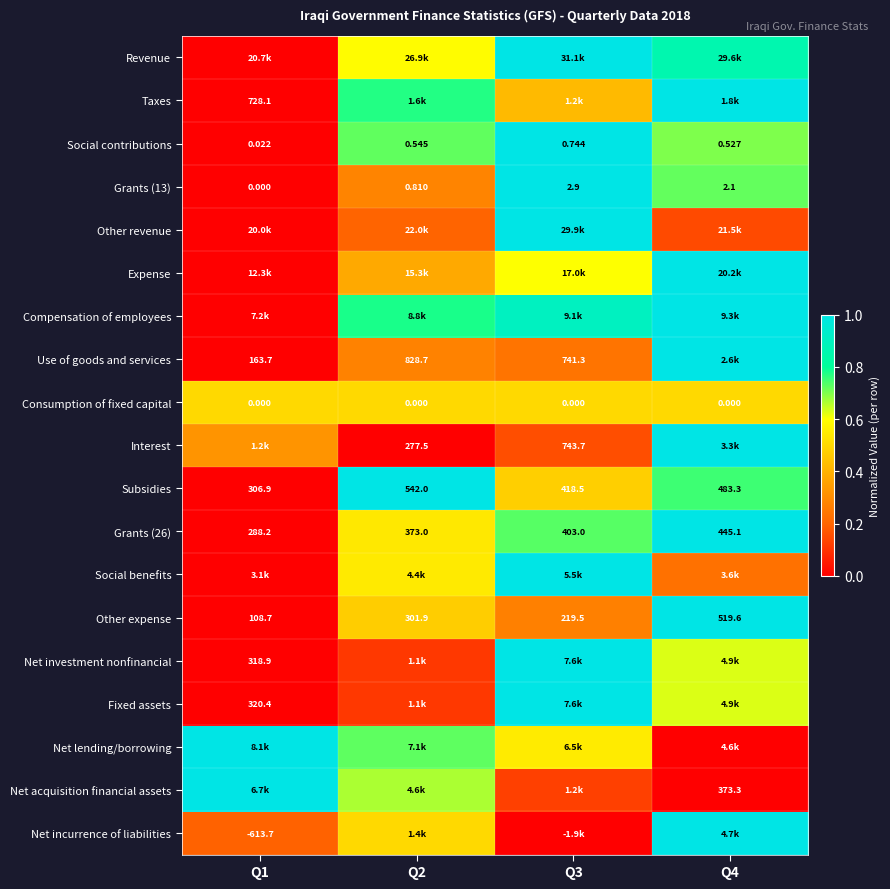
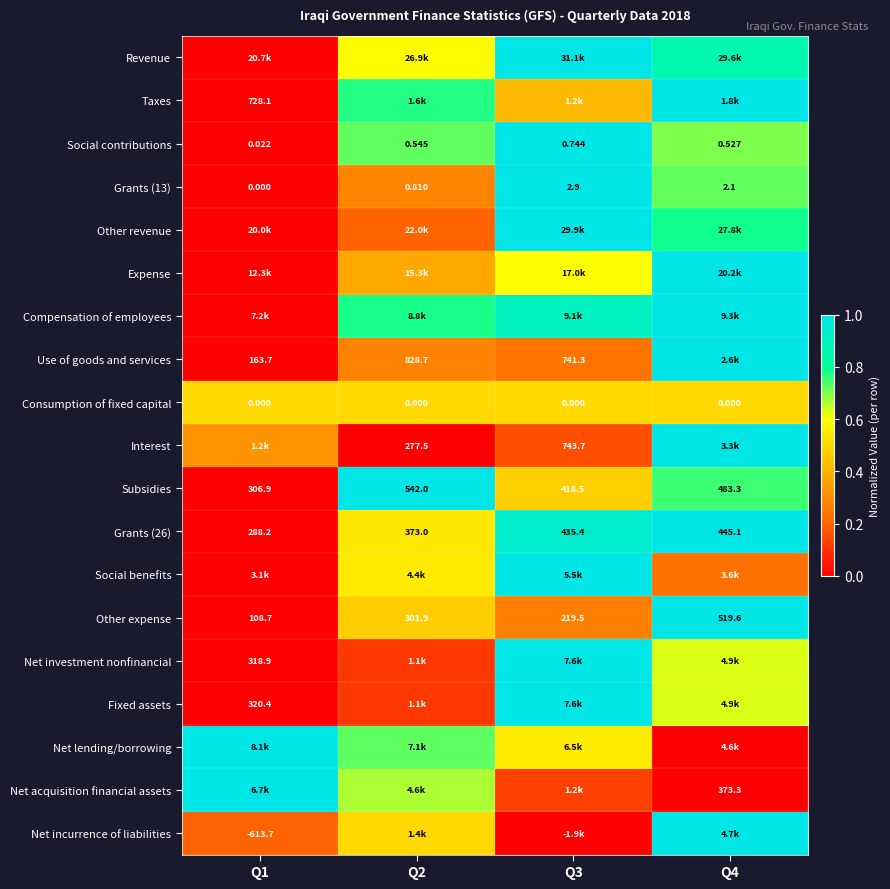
Other revenue, Q4: 21.5k -> 27.8k
Grants (26), Q3: 403.0 -> 435.4
